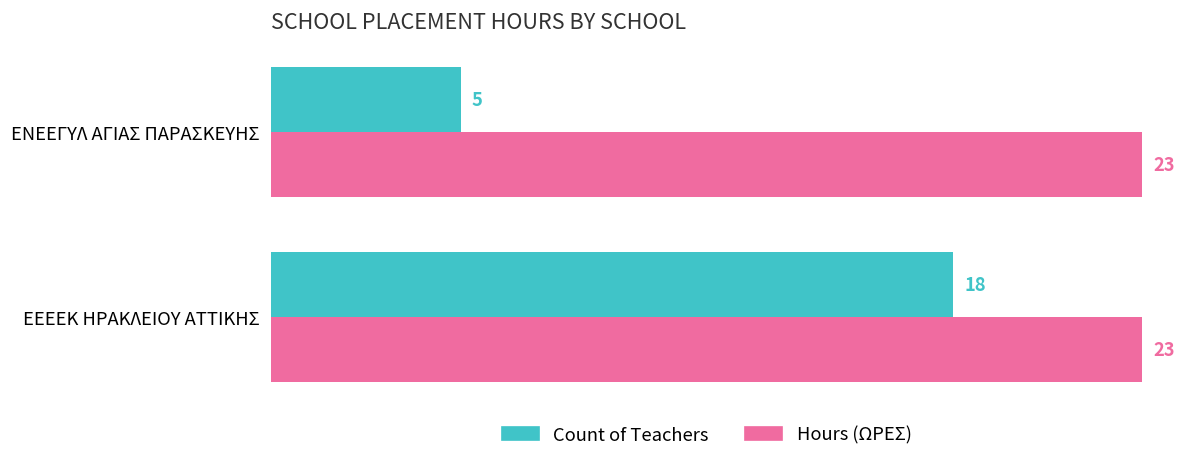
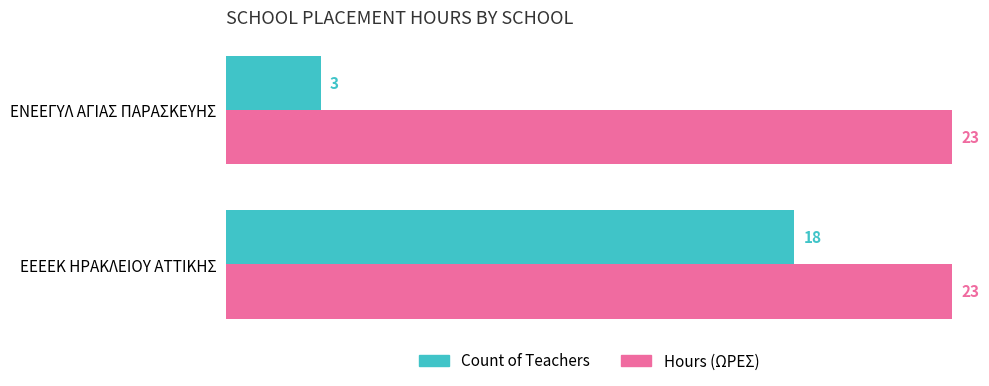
Count of Teachers, ΕΝΕΕΓΥΛ ΑΓΙΑΣ ΠΑΡΑΣΚΕΥΗΣ: 5 -> 3
